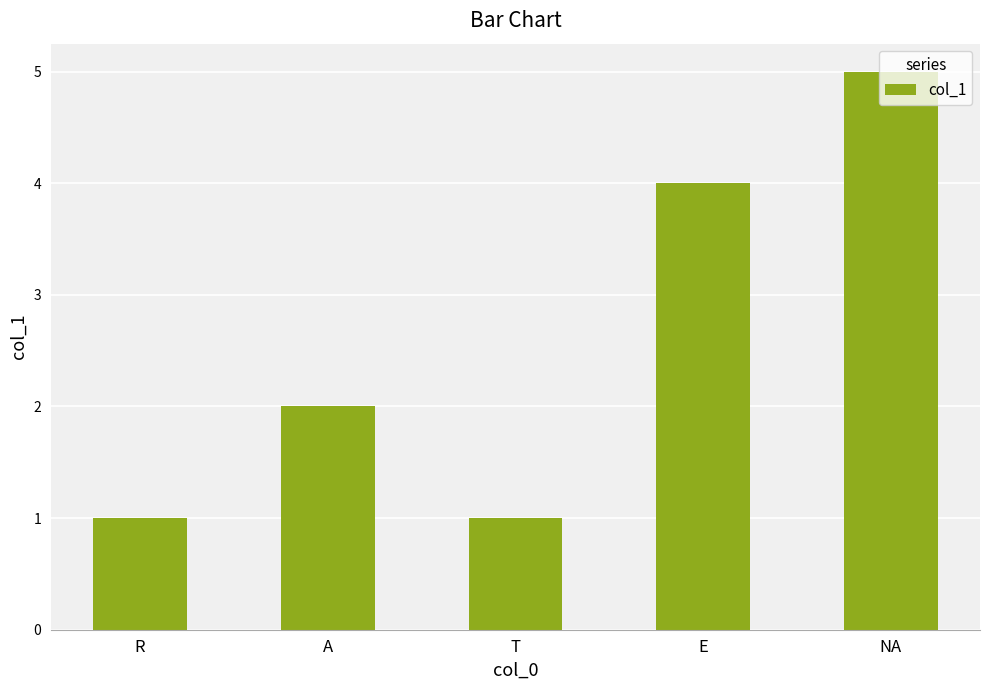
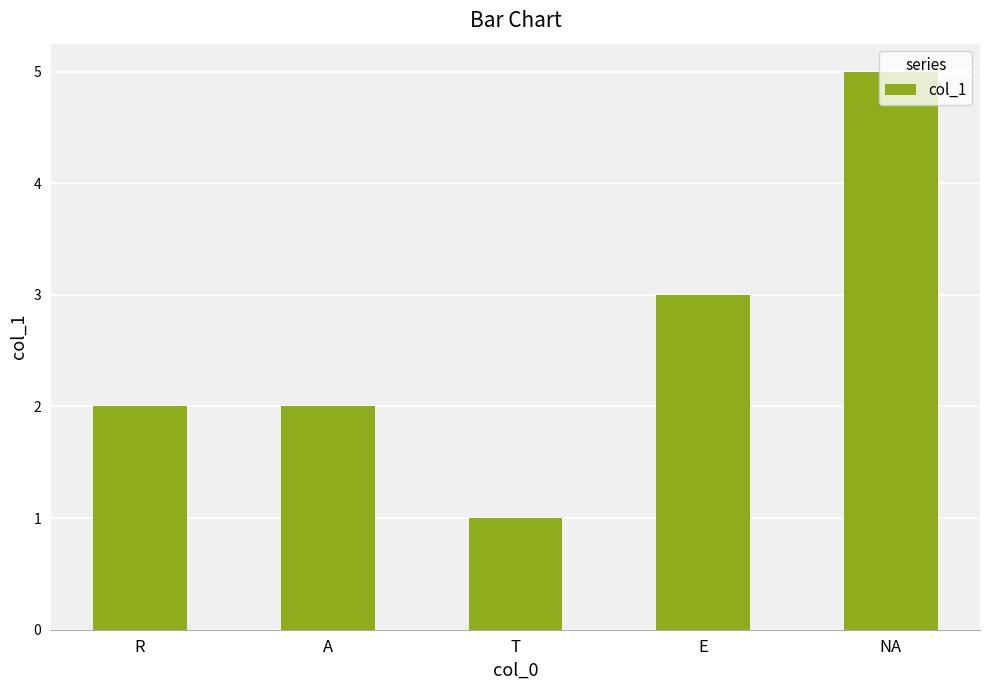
R: 1 -> 2
E: 4 -> 3
